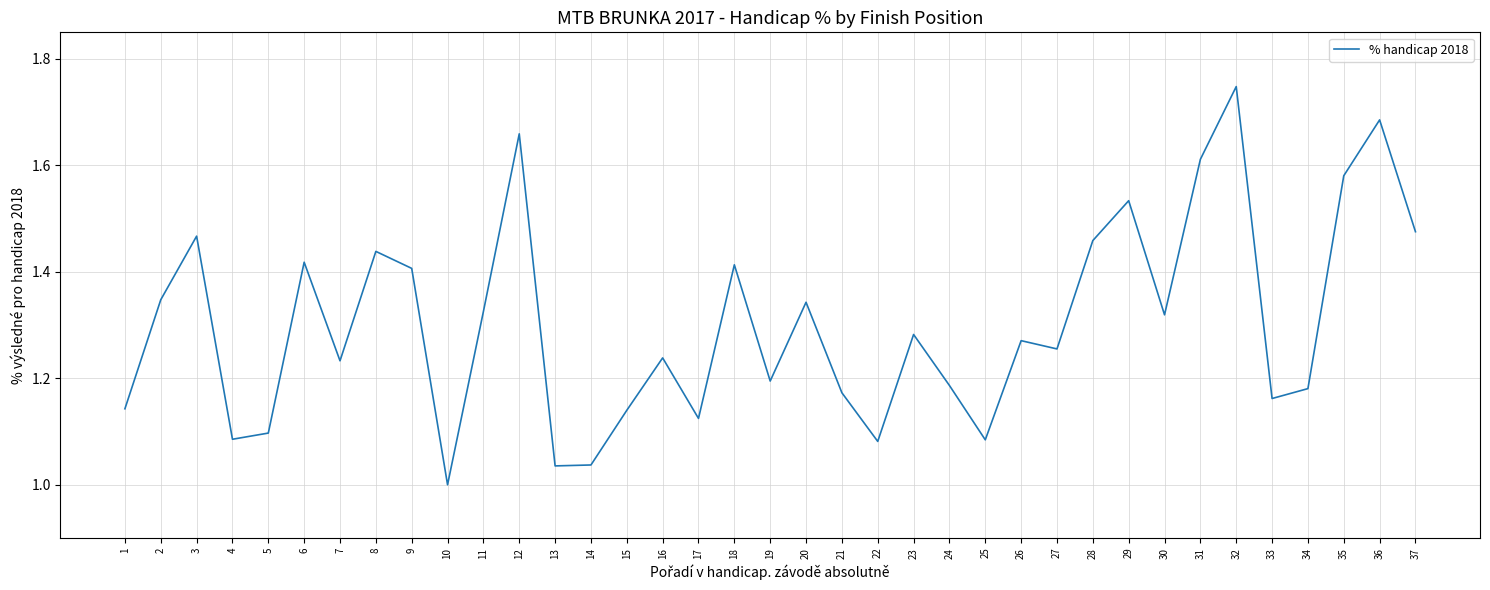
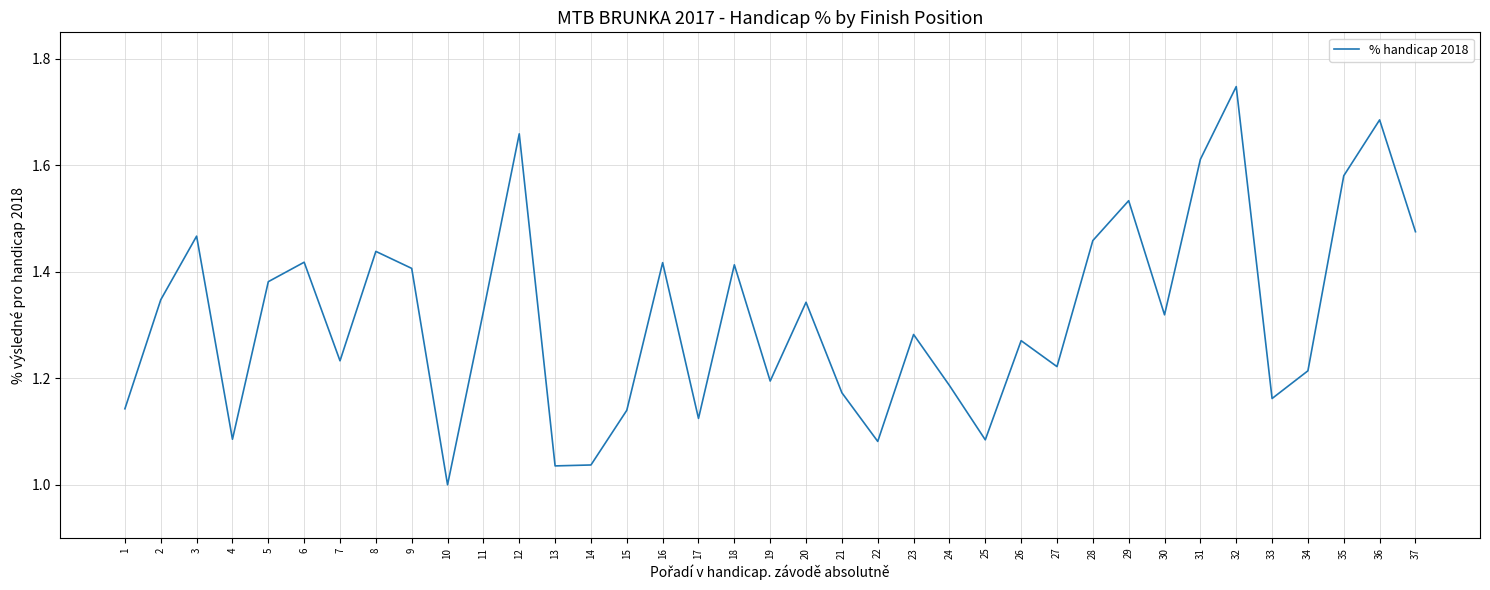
5: 1.10 -> 1.38
16: 1.24 -> 1.42
27: 1.26 -> 1.22
34: 1.18 -> 1.21
